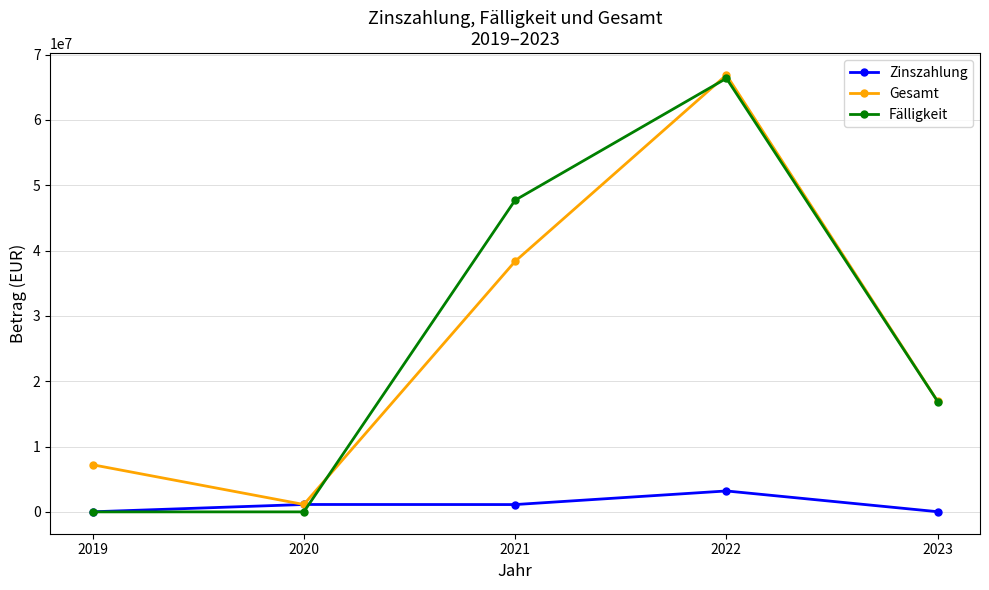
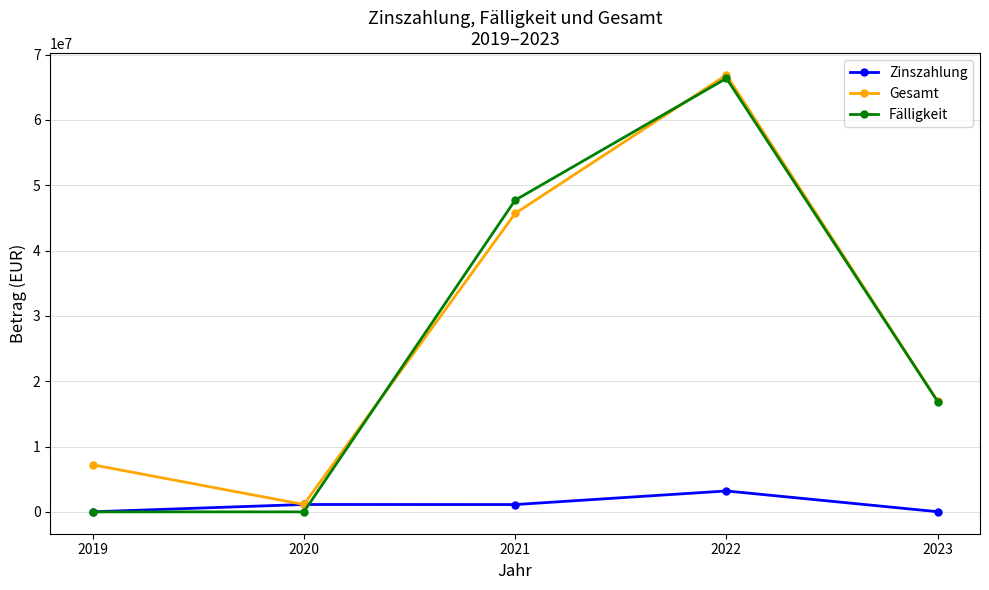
Gesamt, 2021: 38000000 -> 46000000
